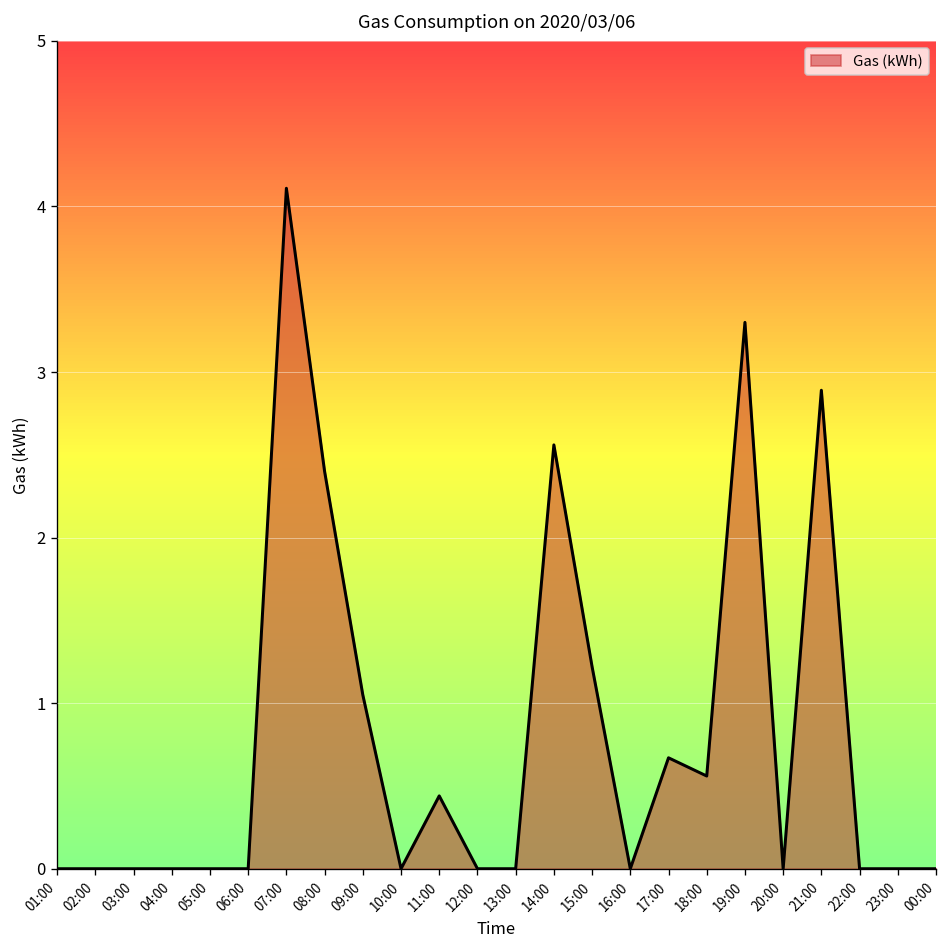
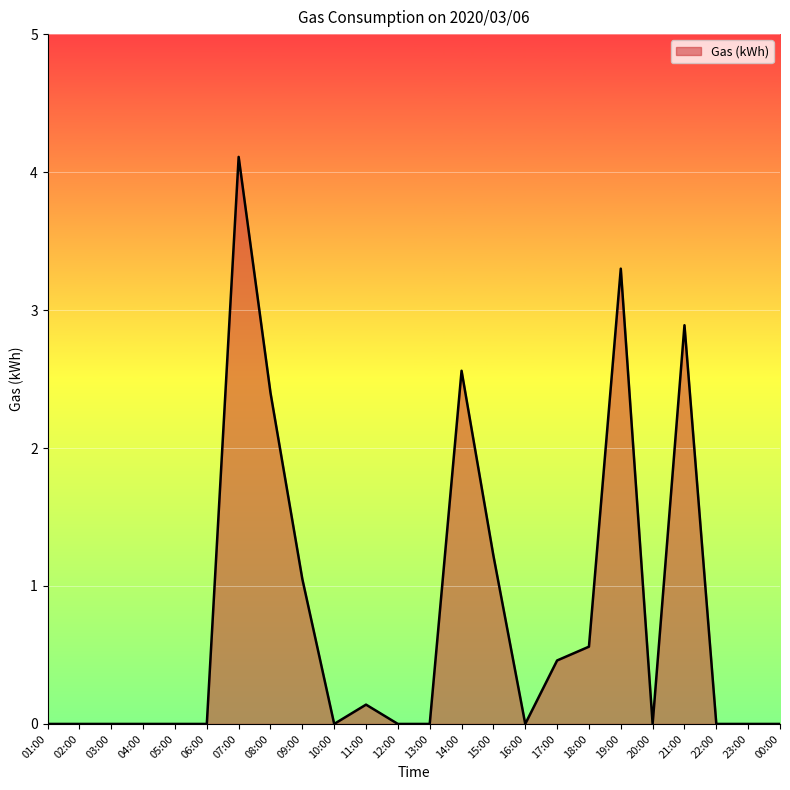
11:00: 0.44 -> 0.14
17:00: 0.67 -> 0.46
